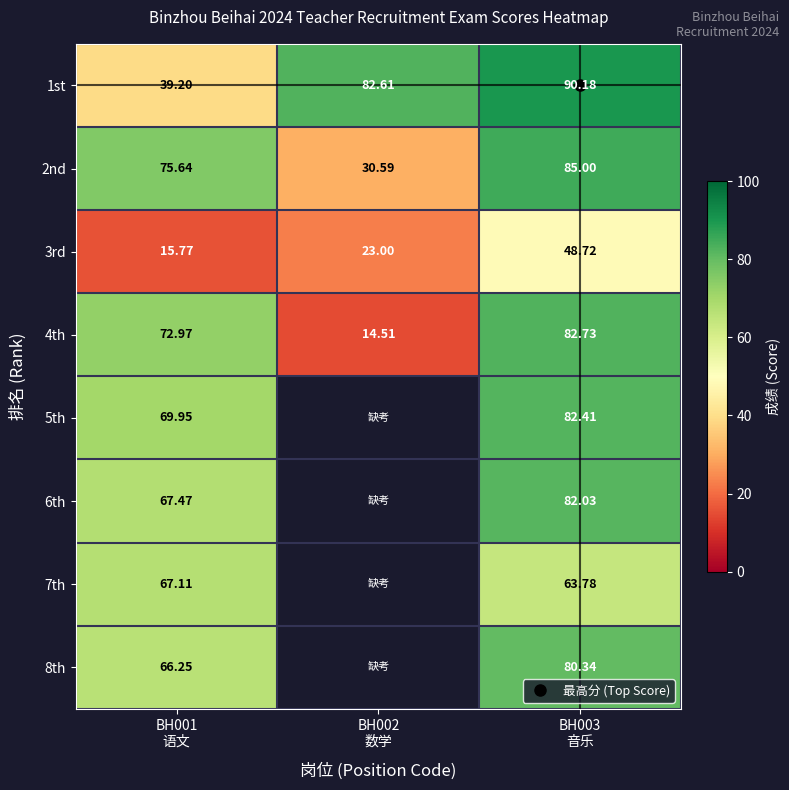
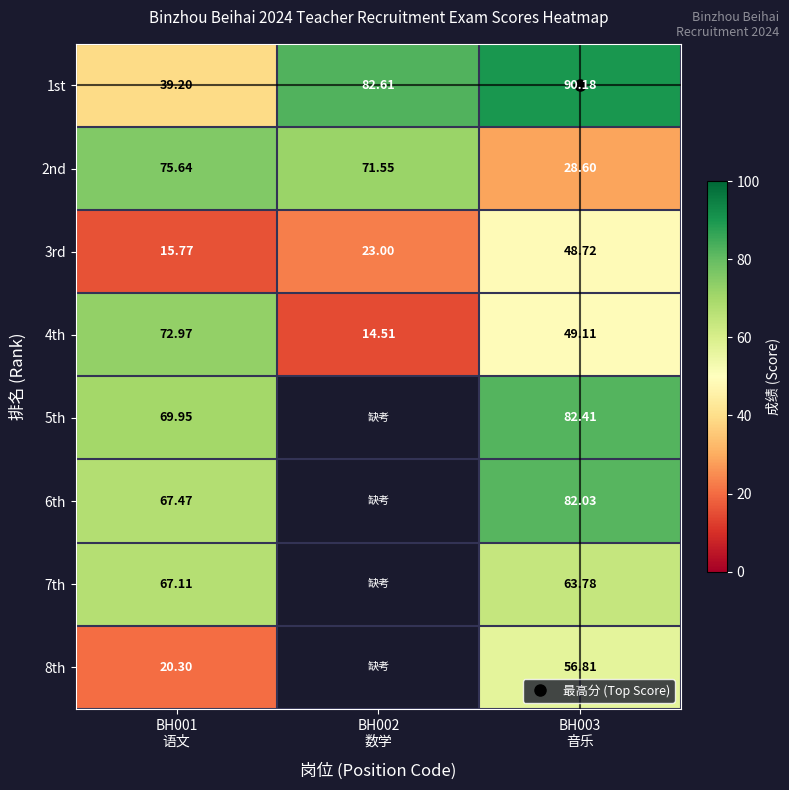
2nd, BH002 数学: 30.59 -> 71.55
2nd, BH003 音乐: 85.00 -> 28.60
4th, BH003 音乐: 82.73 -> 49.11
8th, BH001 语文: 66.25 -> 20.30
8th, BH003 音乐: 80.34 -> 56.81
